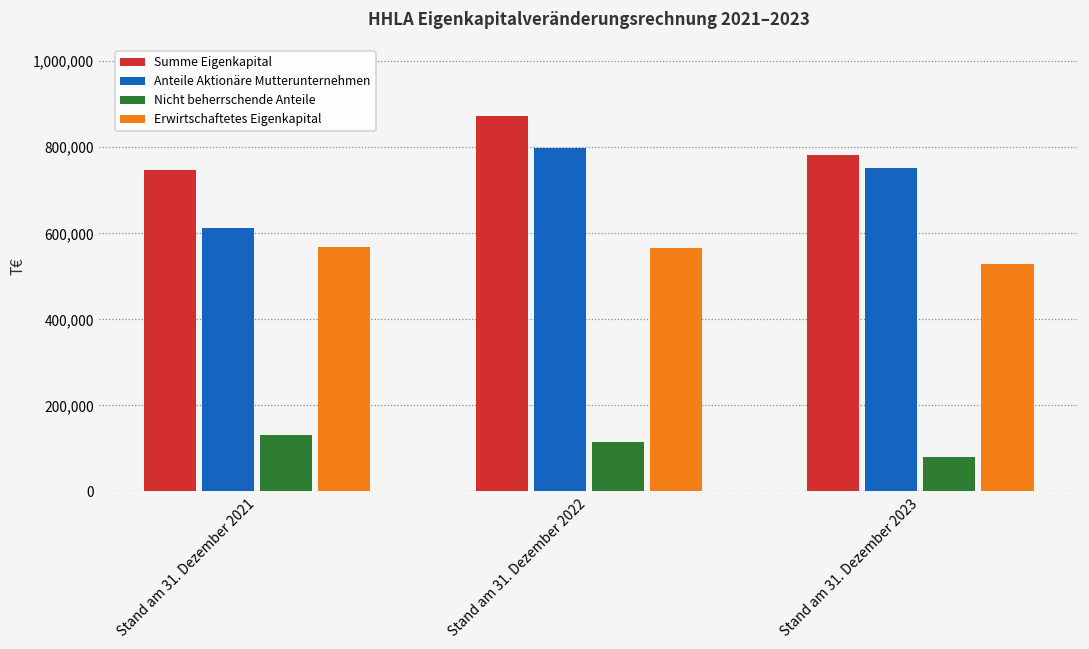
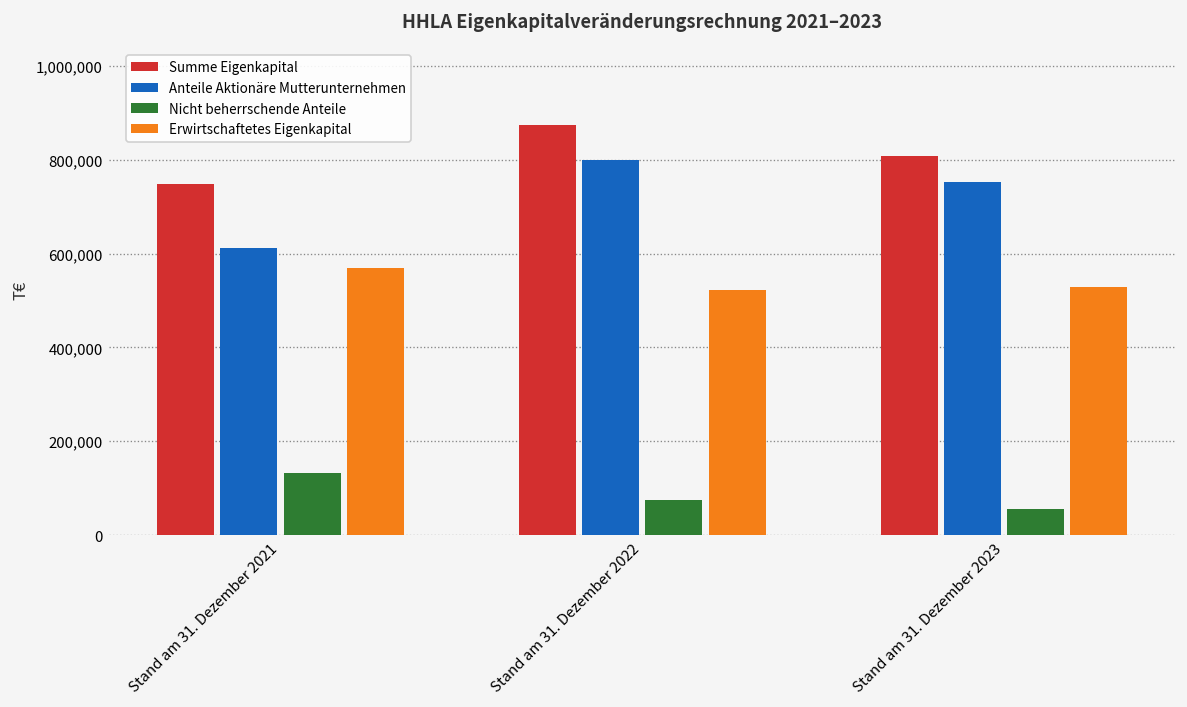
Nicht beherrschende Anteile, Stand am 31. Dezember 2022: 120,000 -> 70,000
Erwirtschaftetes Eigenkapital, Stand am 31. Dezember 2022: 570,000 -> 520,000
Summe Eigenkapital, Stand am 31. Dezember 2023: 780,000 -> 810,000
Nicht beherrschende Anteile, Stand am 31. Dezember 2023: 80,000 -> 60,000
